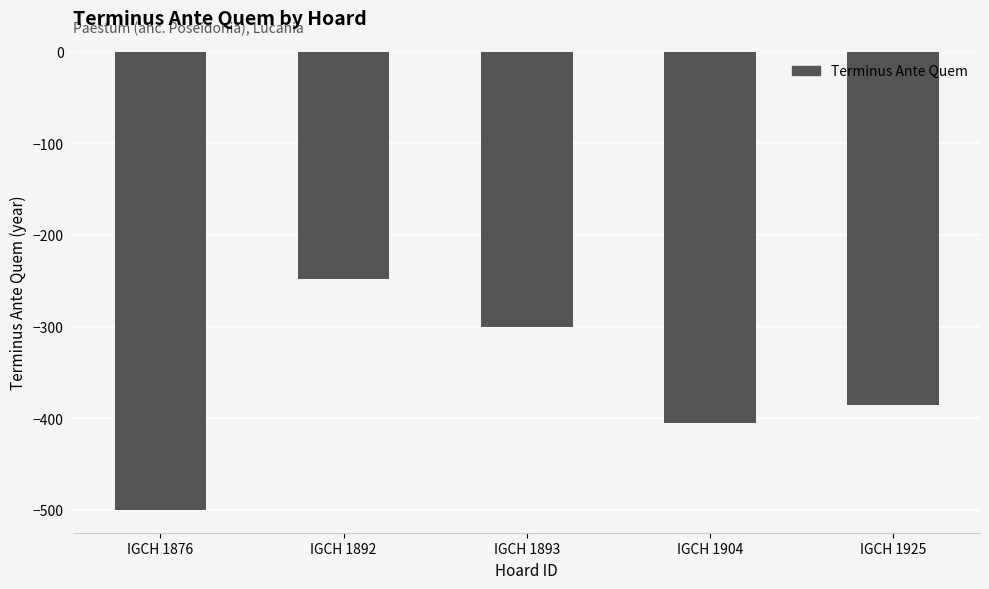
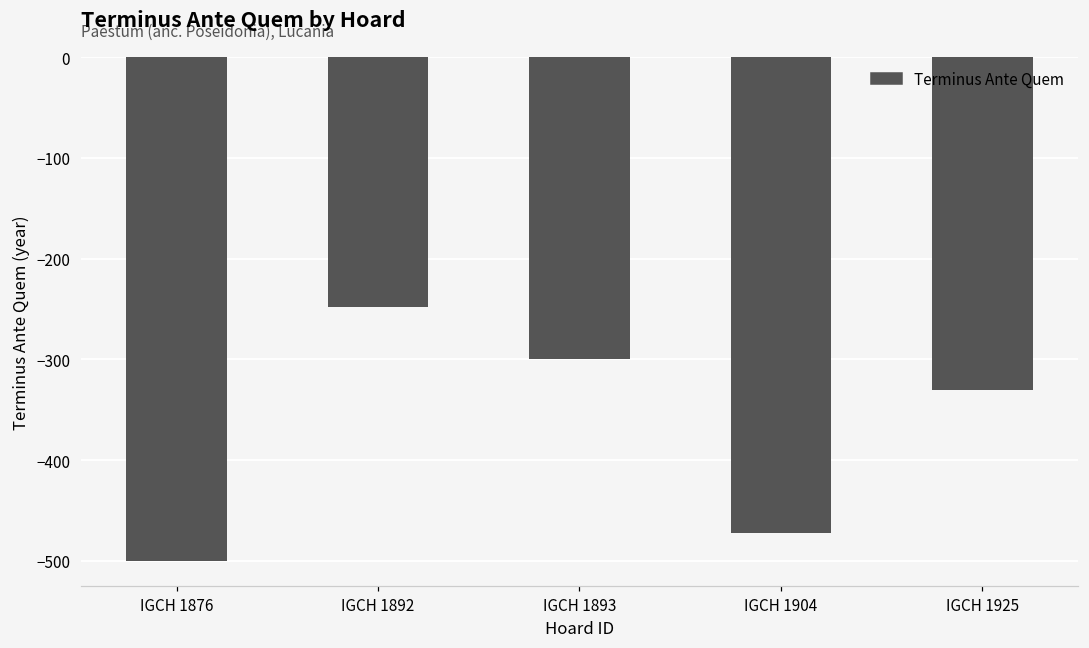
IGCH 1904: -410 -> -470
IGCH 1925: -390 -> -330
